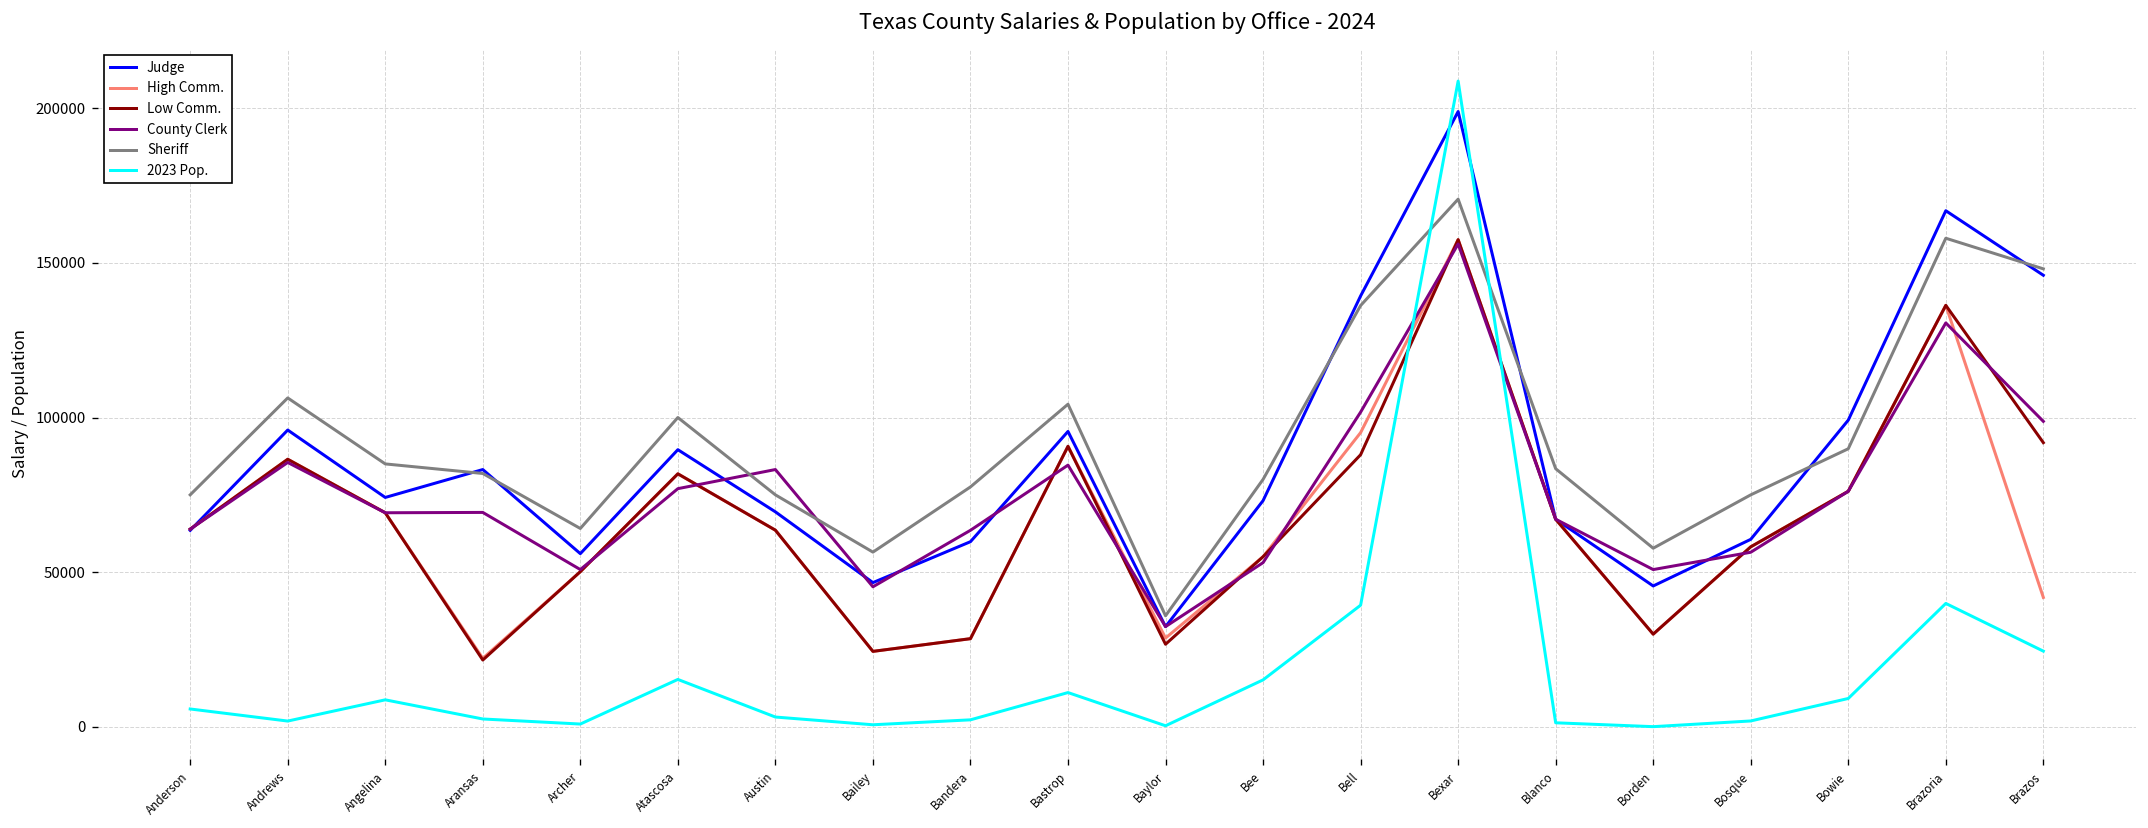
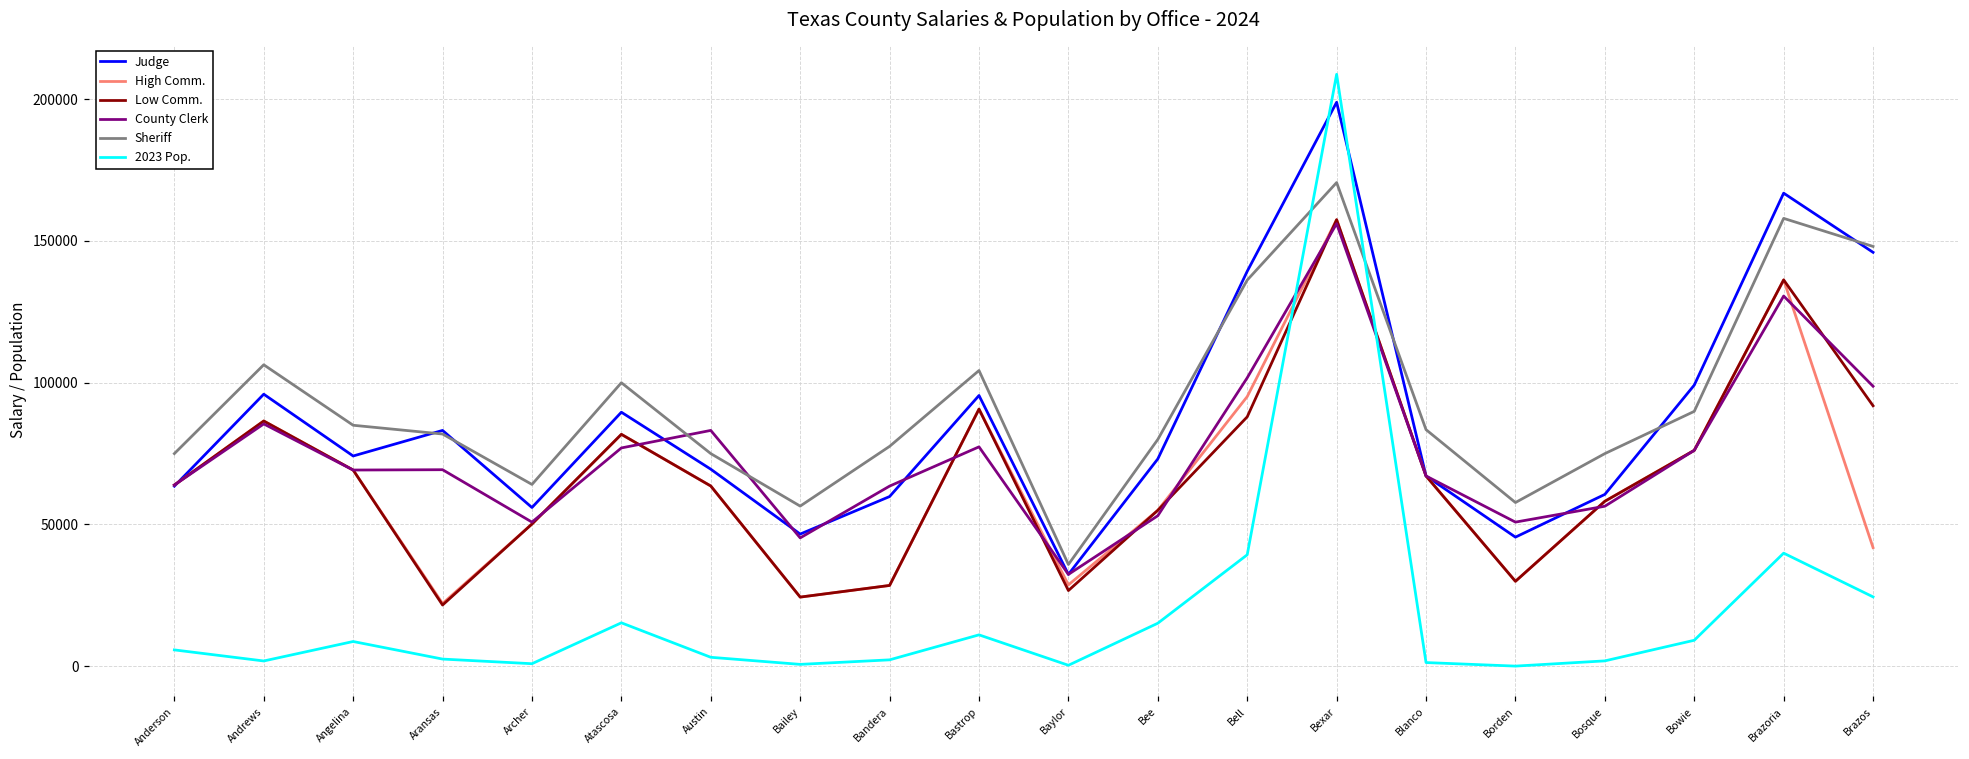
County Clerk, Bastrop: 85000 -> 77000
